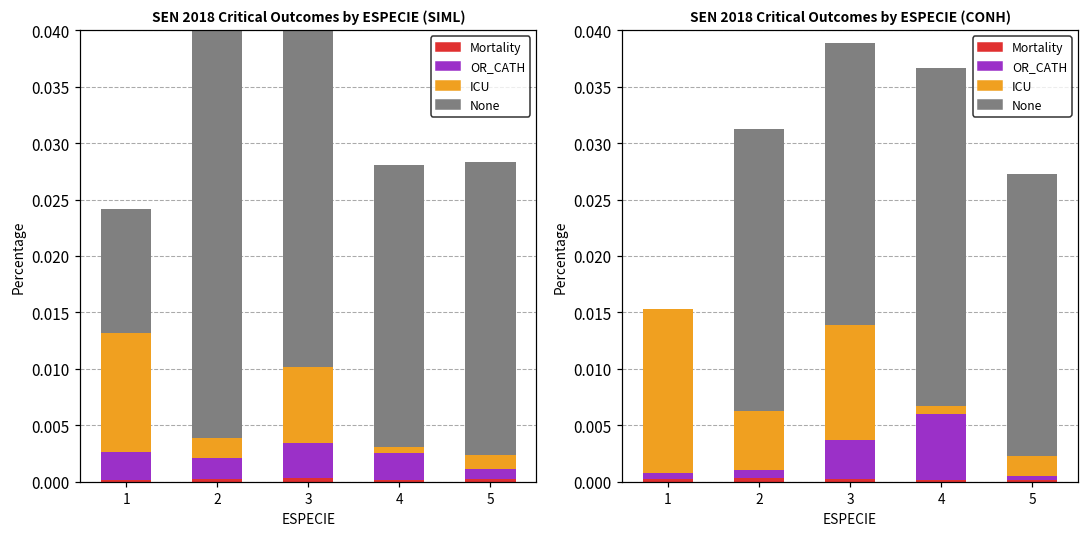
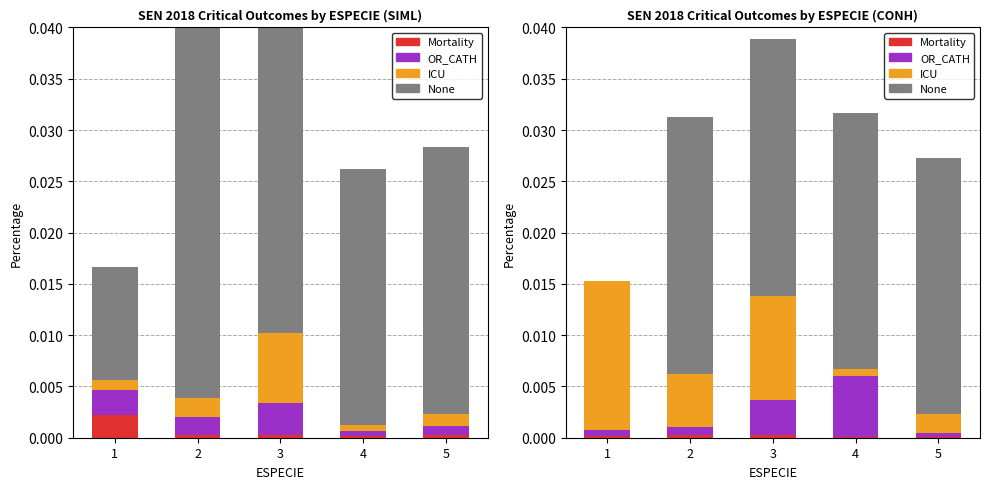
SEN 2018 Critical Outcomes by ESPECIE (SIML), Mortality, 1: 0.0001 -> 0.0022
SEN 2018 Critical Outcomes by ESPECIE (SIML), ICU, 1: 0.0106 -> 0.0010
SEN 2018 Critical Outcomes by ESPECIE (SIML), OR_CATH, 4: 0.0024 -> 0.0005
SEN 2018 Critical Outcomes by ESPECIE (CONH), None, 4: 0.030 -> 0.025
